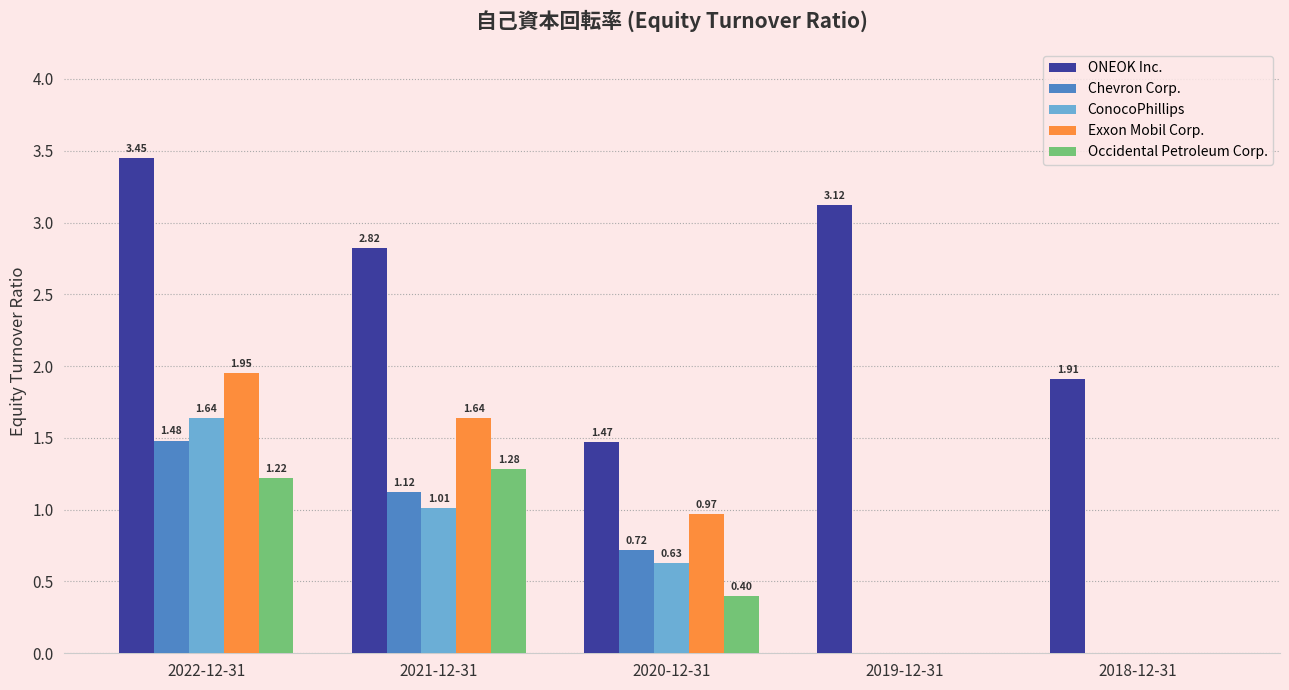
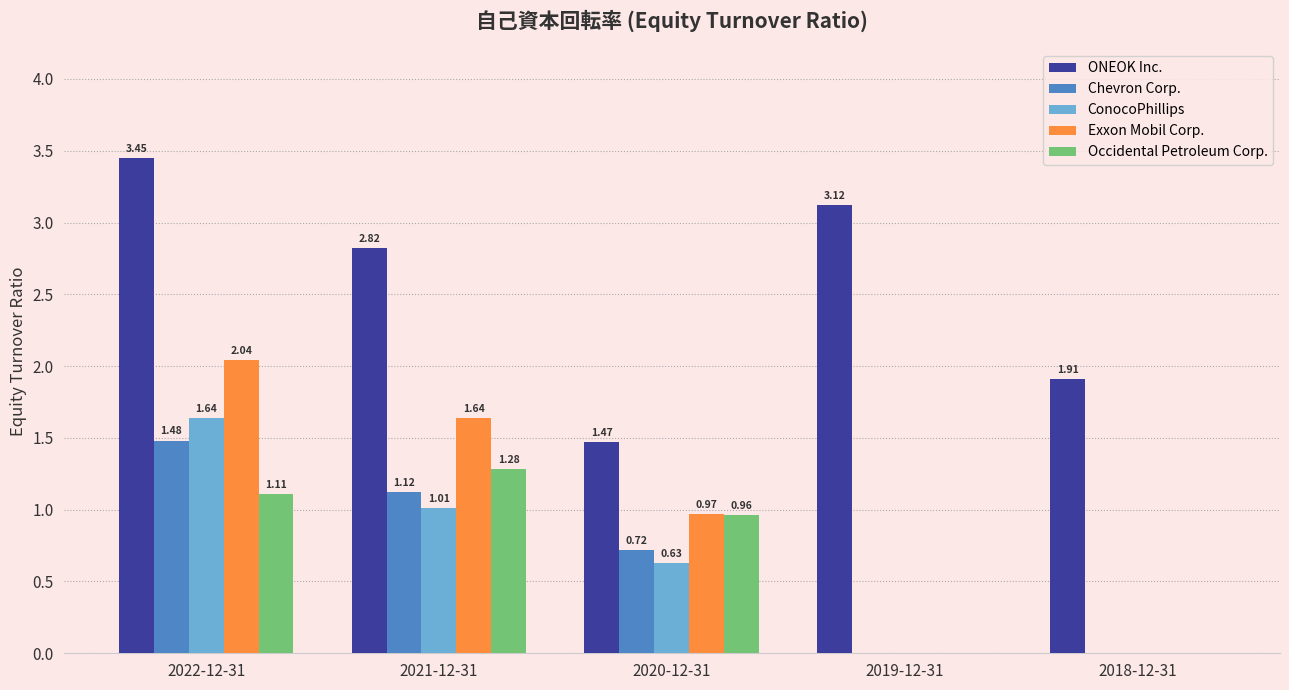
Exxon Mobil Corp., 2022-12-31: 1.95 -> 2.04
Occidental Petroleum Corp., 2022-12-31: 1.22 -> 1.11
Occidental Petroleum Corp., 2020-12-31: 0.40 -> 0.96
